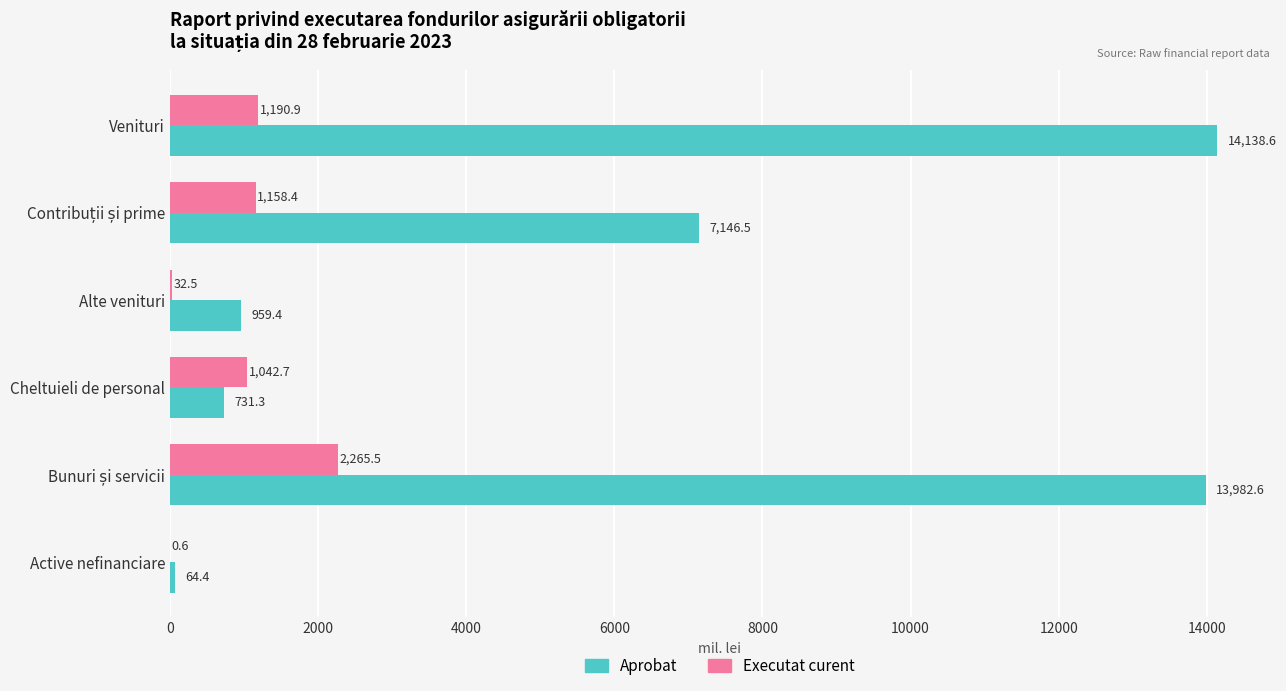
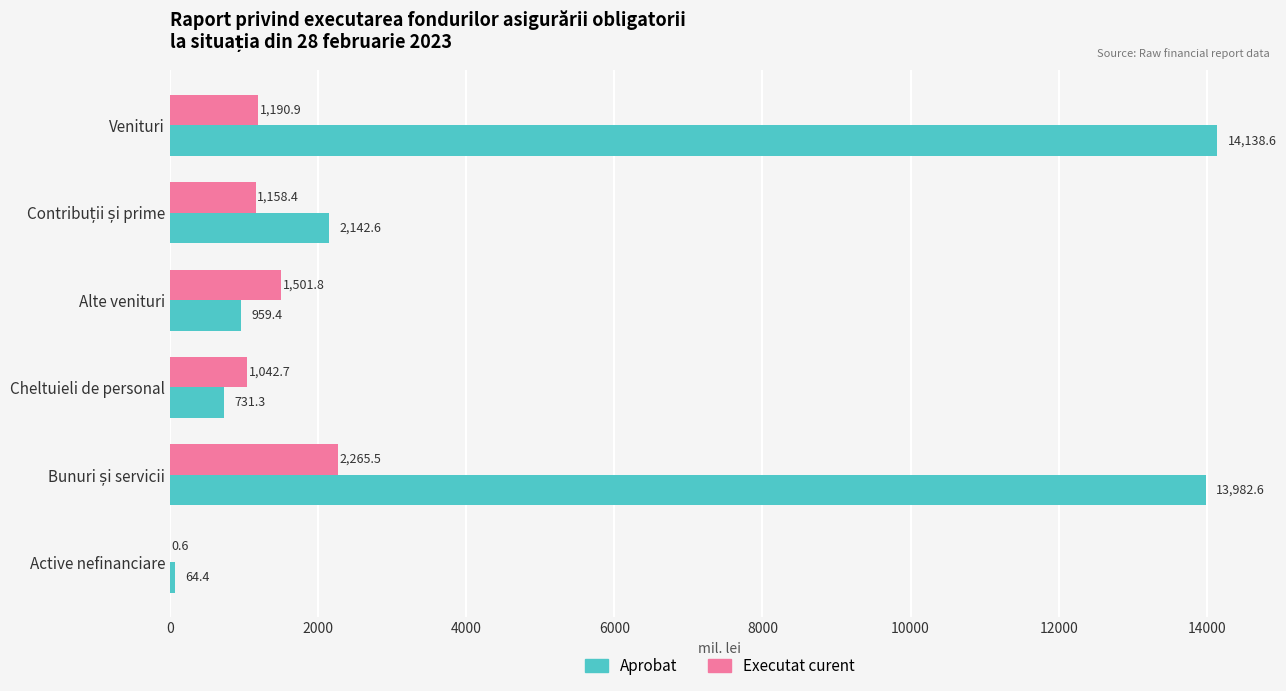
Aprobat, Contribuții și prime: 7,146.5 -> 2,142.6
Executat curent, Alte venituri: 32.5 -> 1,501.8
